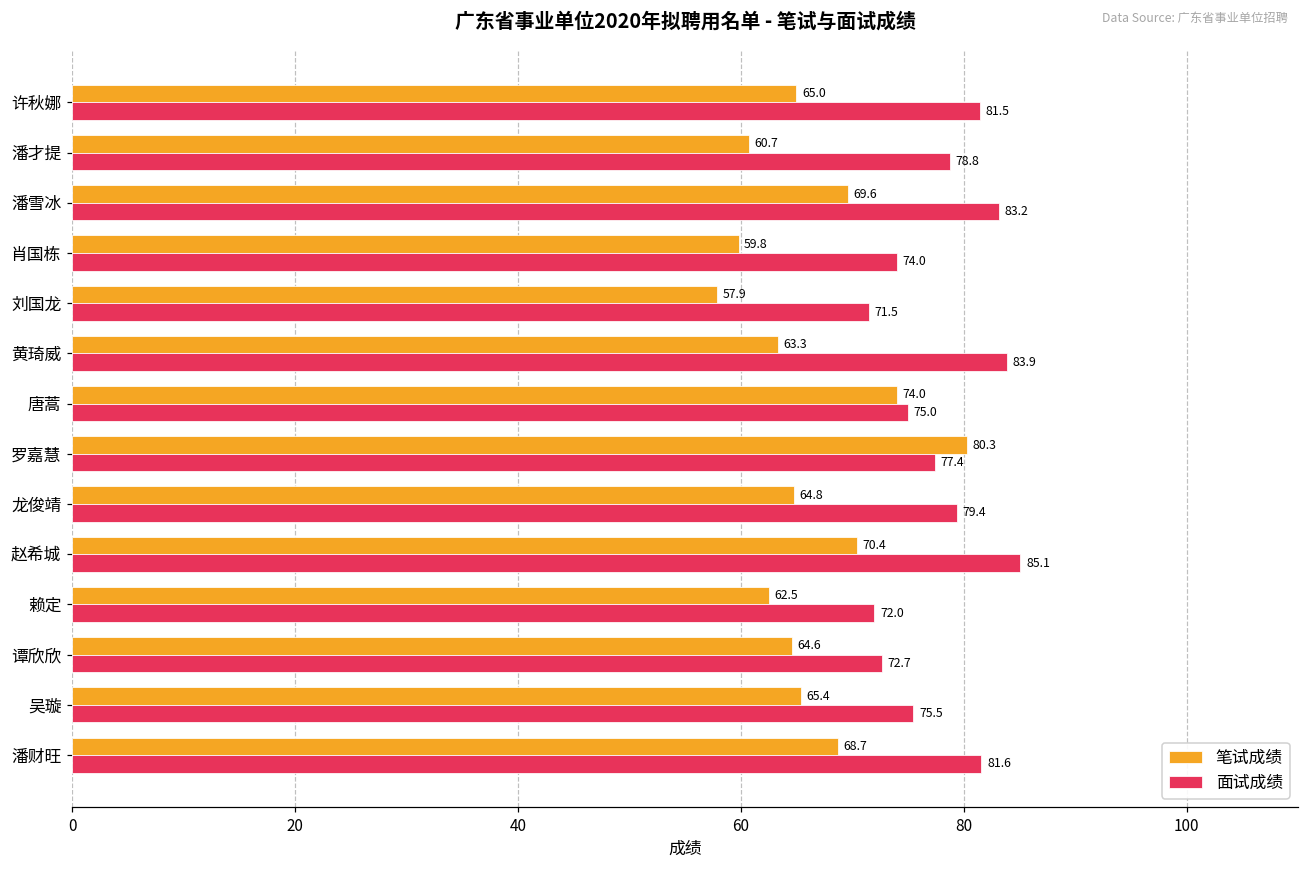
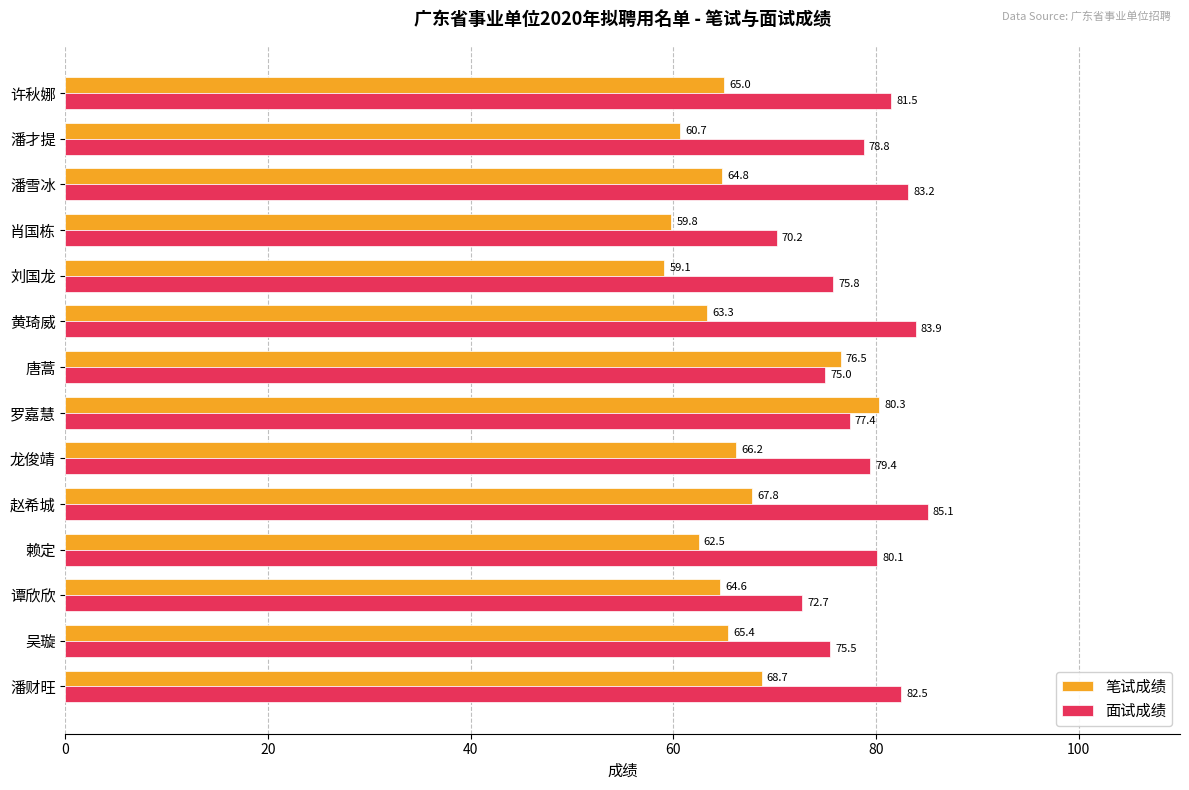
笔试成绩, 潘雪冰: 69.6 -> 64.8
面试成绩, 肖国栋: 74.0 -> 70.2
笔试成绩, 刘国龙: 57.9 -> 59.1
面试成绩, 刘国龙: 71.5 -> 75.8
笔试成绩, 唐蒿: 74.0 -> 76.5
笔试成绩, 龙俊靖: 64.8 -> 66.2
笔试成绩, 赵希城: 70.4 -> 67.8
面试成绩, 赖定: 72.0 -> 80.1
面试成绩, 潘财旺: 81.6 -> 82.5
